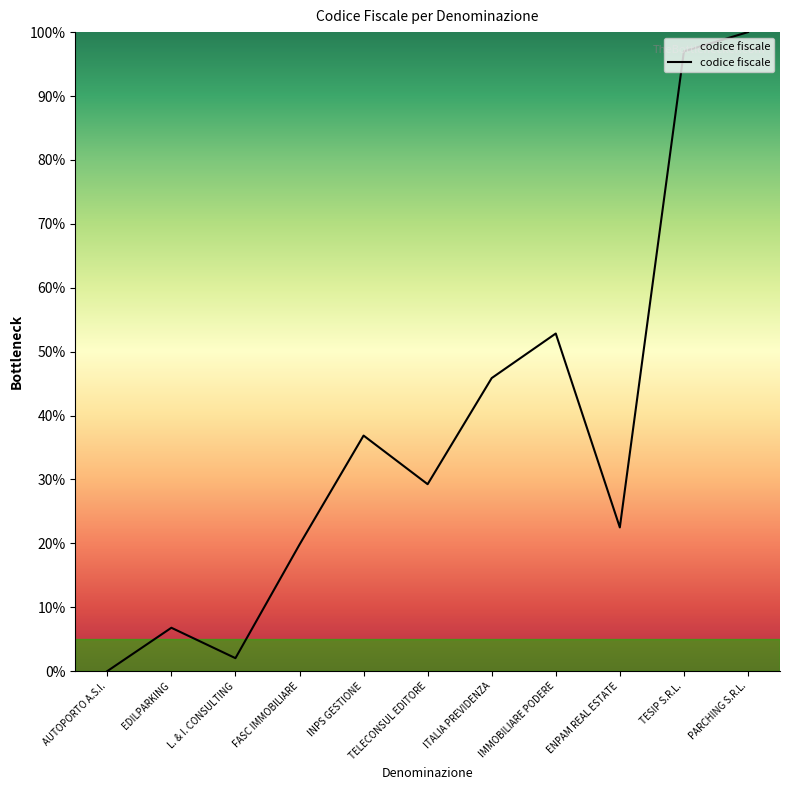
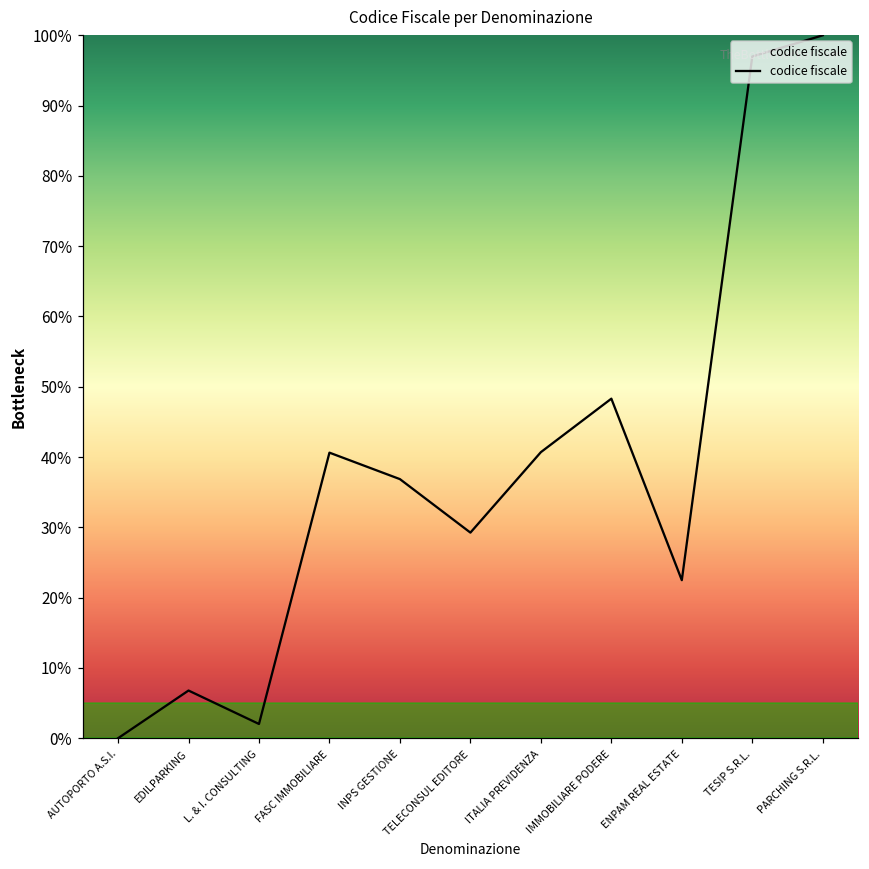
FASC IMMOBILIARE: 20% -> 41%
ITALIA PREVIDENZA: 46% -> 41%
IMMOBILIARE PODERE: 53% -> 48%
